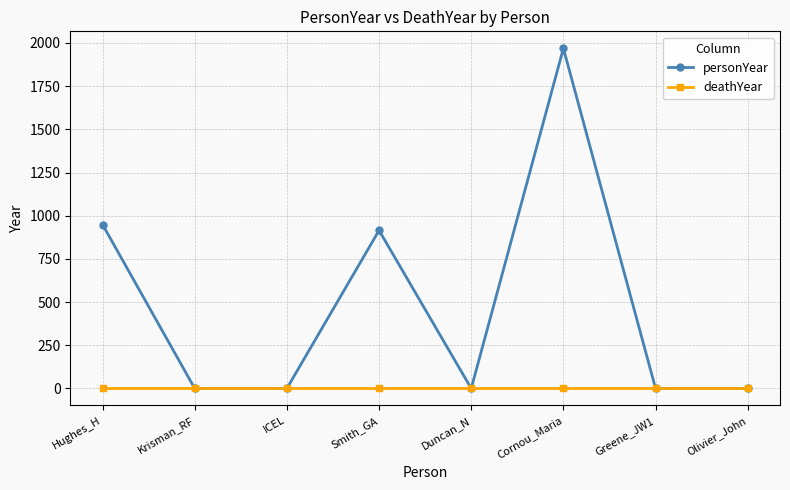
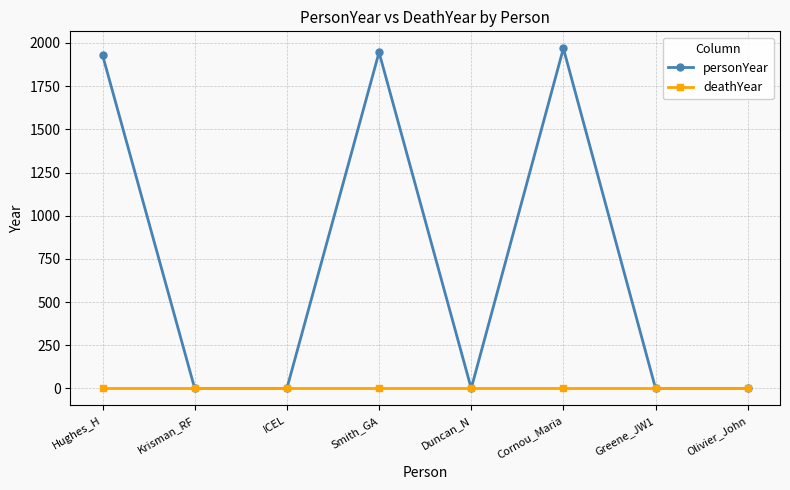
personYear, Hughes_H: 950 -> 1930
personYear, Smith_GA: 920 -> 1950
